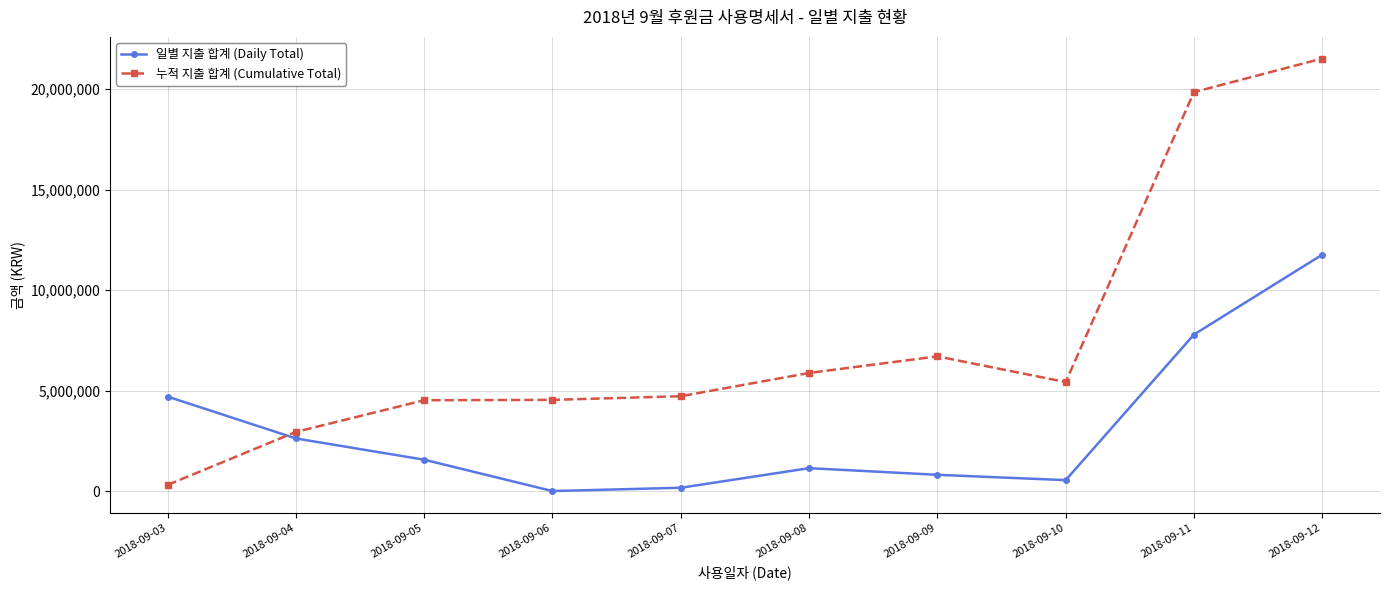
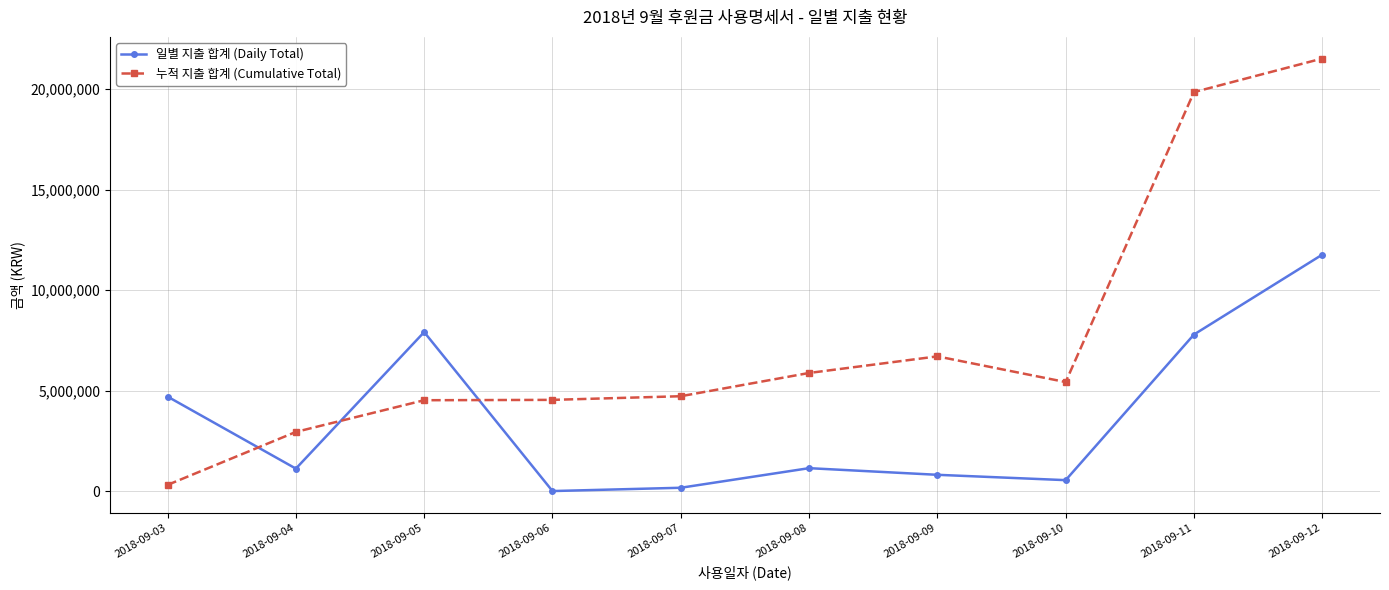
일별 지출 합계 (Daily Total), 2018-09-04: 2,600,000 -> 1,100,000
일별 지출 합계 (Daily Total), 2018-09-05: 1,600,000 -> 7,900,000
